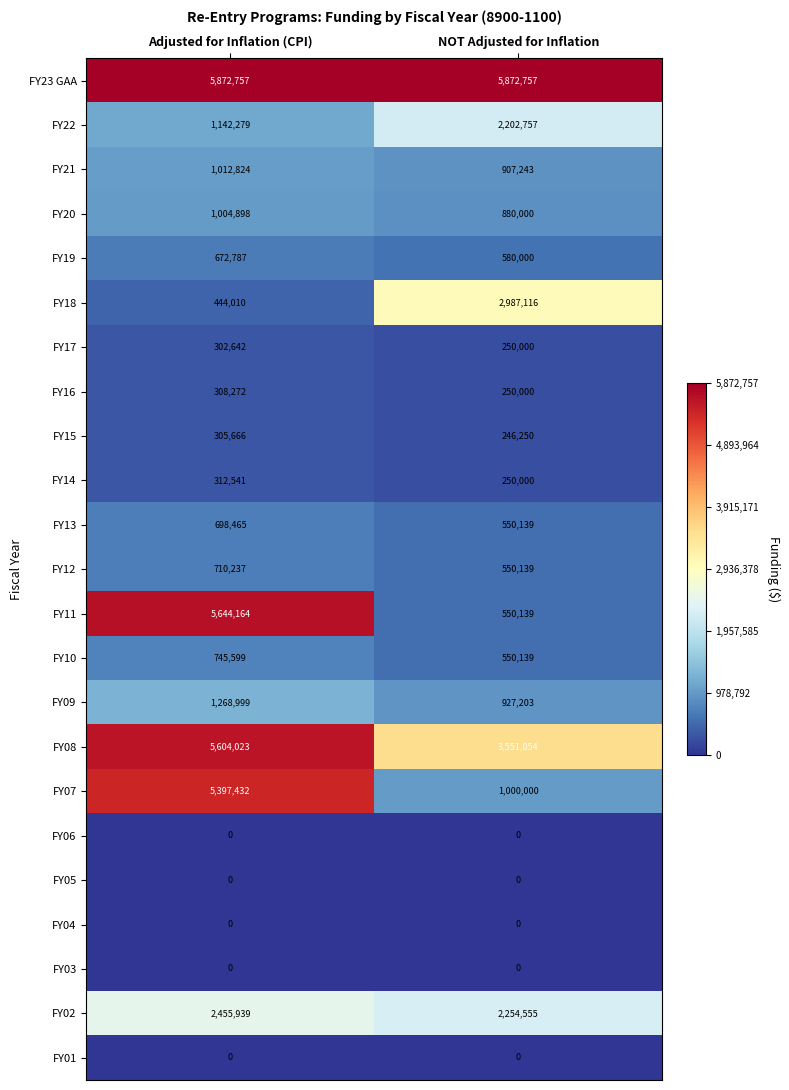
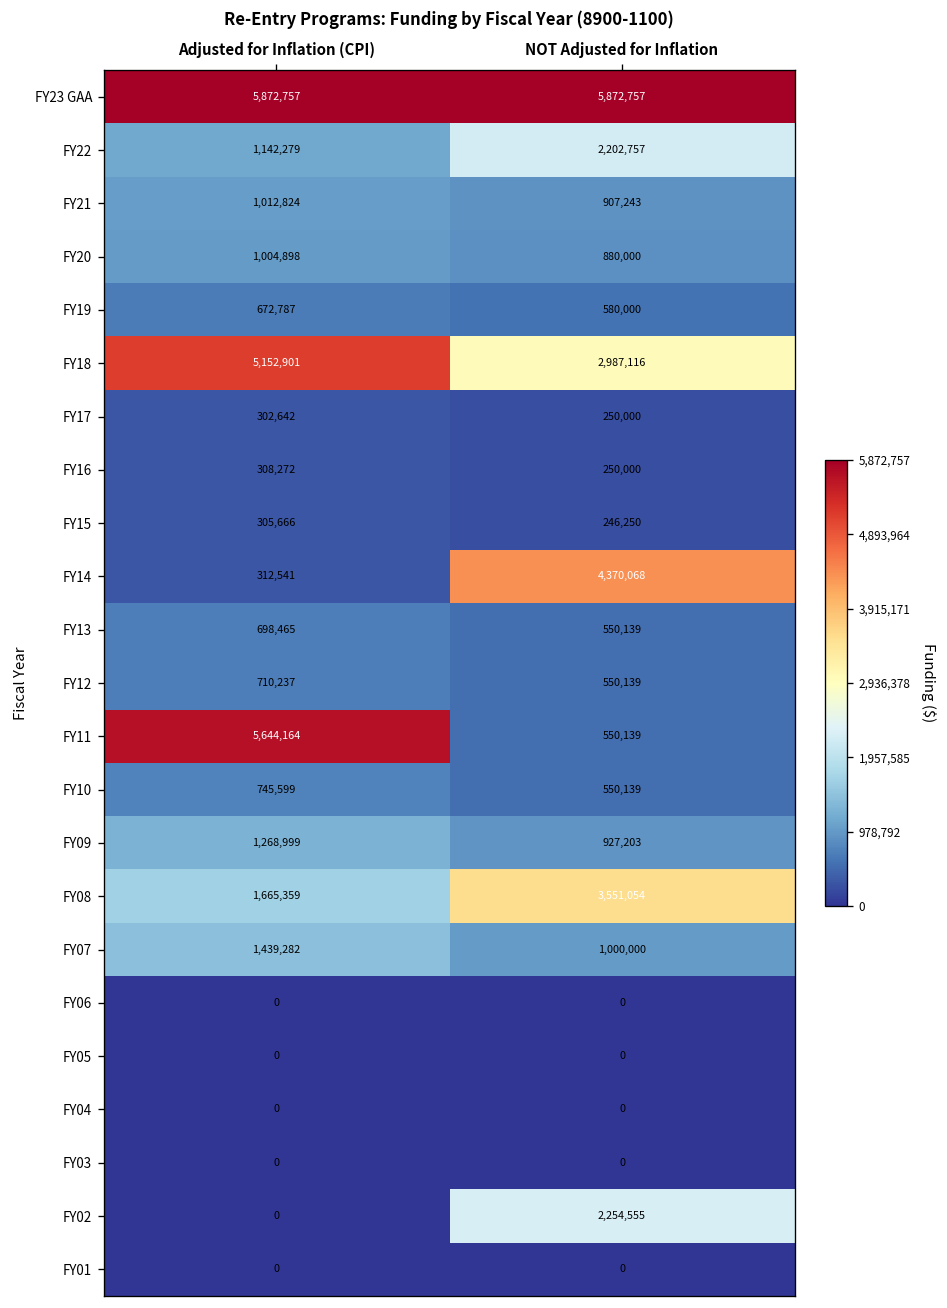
FY18, Adjusted for Inflation (CPI): 444,010 -> 5,152,901
FY14, NOT Adjusted for Inflation: 250,000 -> 4,370,068
FY08, Adjusted for Inflation (CPI): 5,604,023 -> 1,665,359
FY07, Adjusted for Inflation (CPI): 5,397,432 -> 1,439,282
FY02, Adjusted for Inflation (CPI): 2,455,939 -> 0
